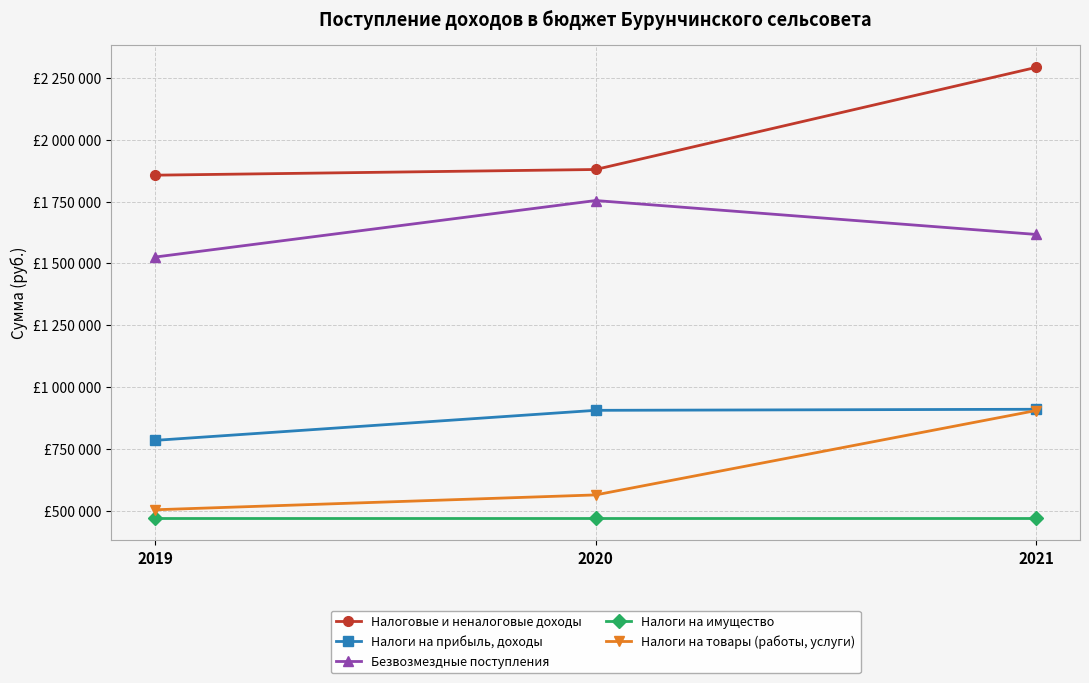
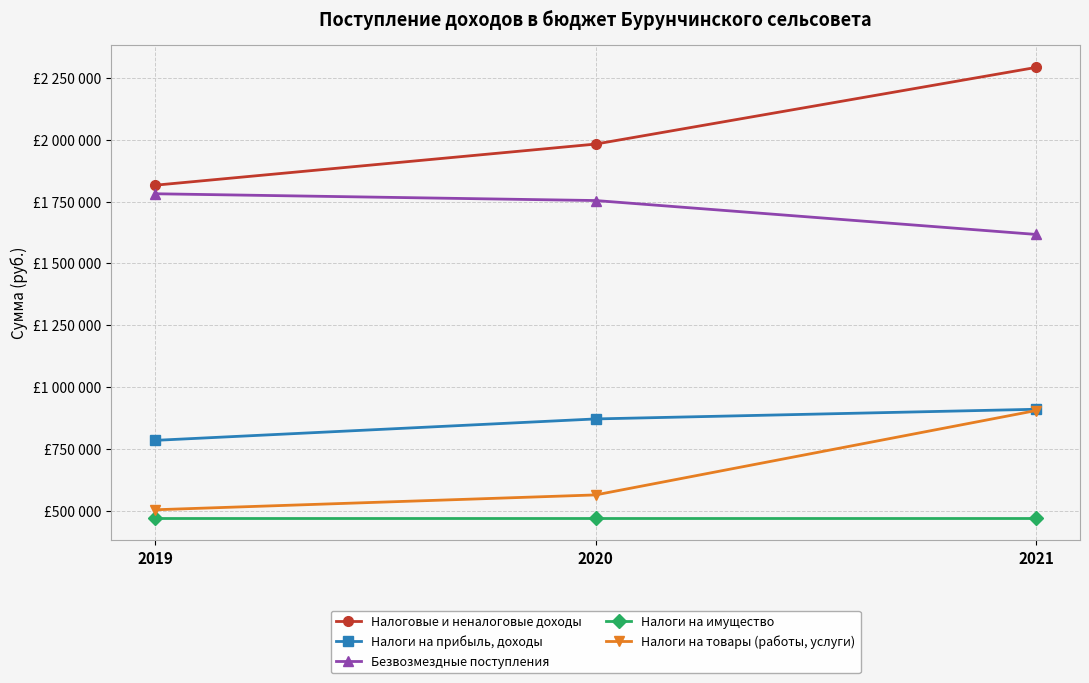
Налоговые и неналоговые доходы, 2019: £1860000 -> £1820000
Безвозмездные поступления, 2019: £1530000 -> £1780000
Налоговые и неналоговые доходы, 2020: £1880000 -> £1980000
Налоги на прибыль, доходы, 2020: £910000 -> £870000
